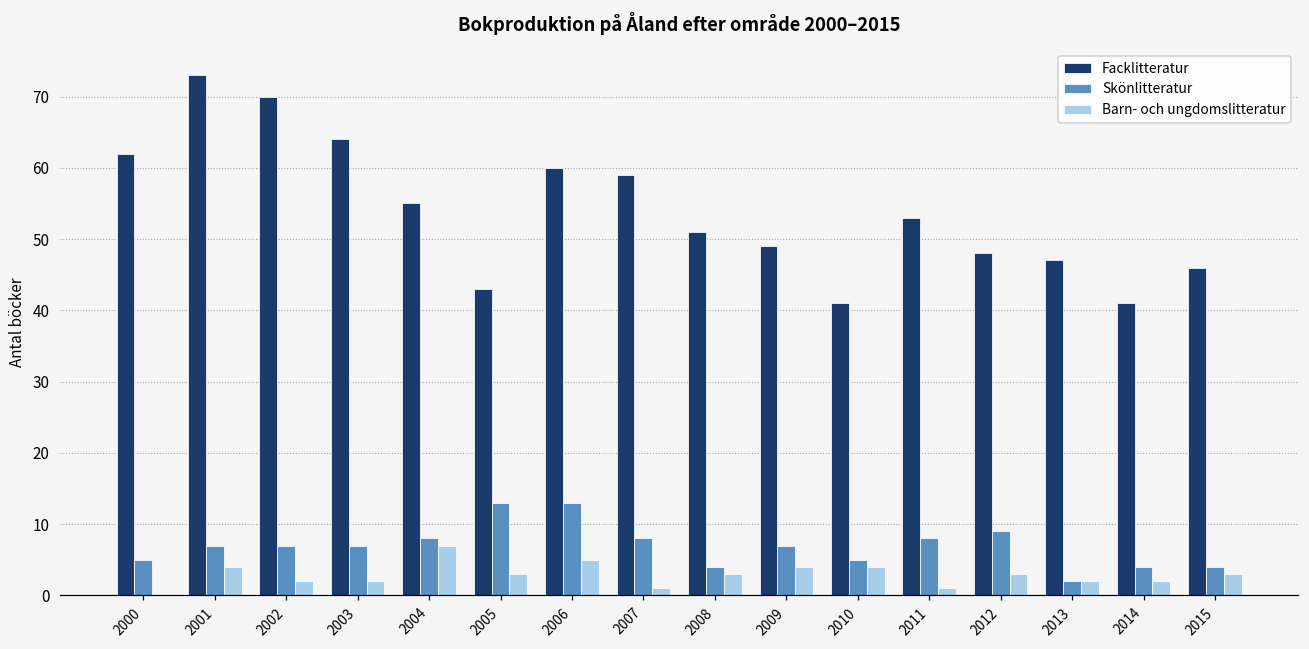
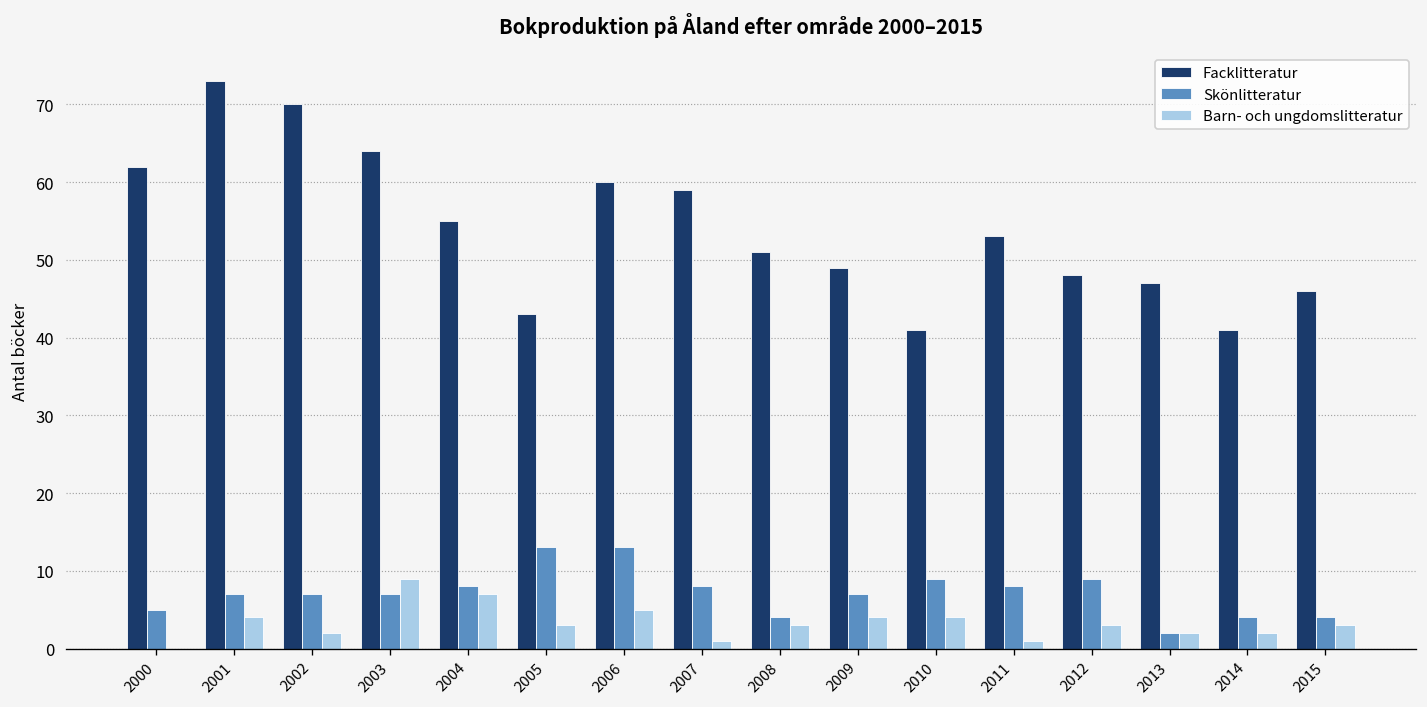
Barn- och ungdomslitteratur, 2003: 2 -> 9
Skönlitteratur, 2010: 5 -> 9
